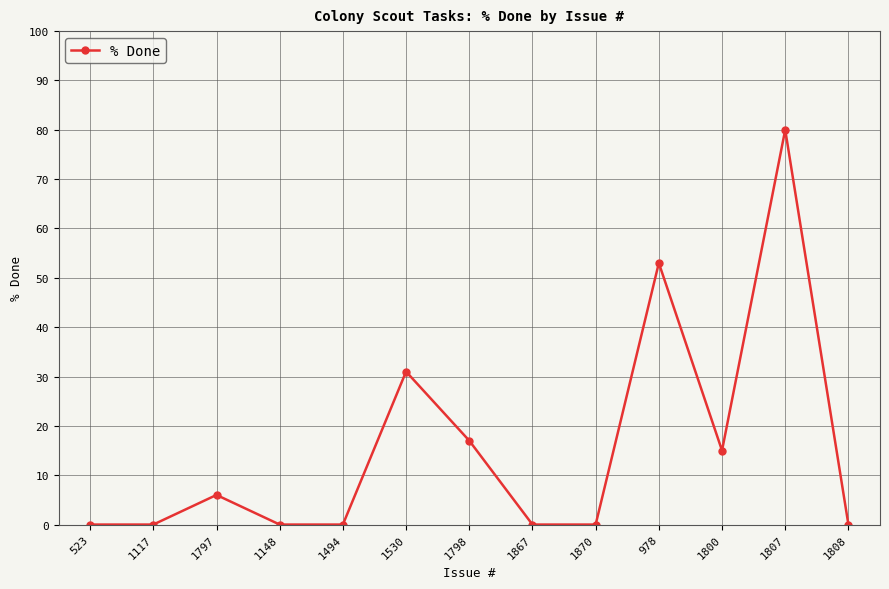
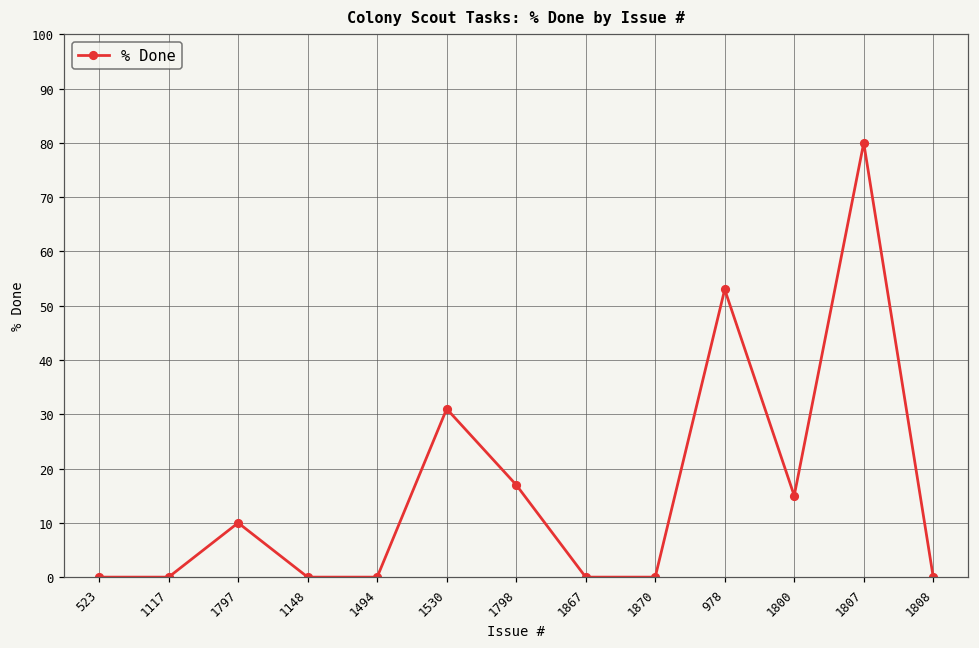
1797: 6 -> 10
